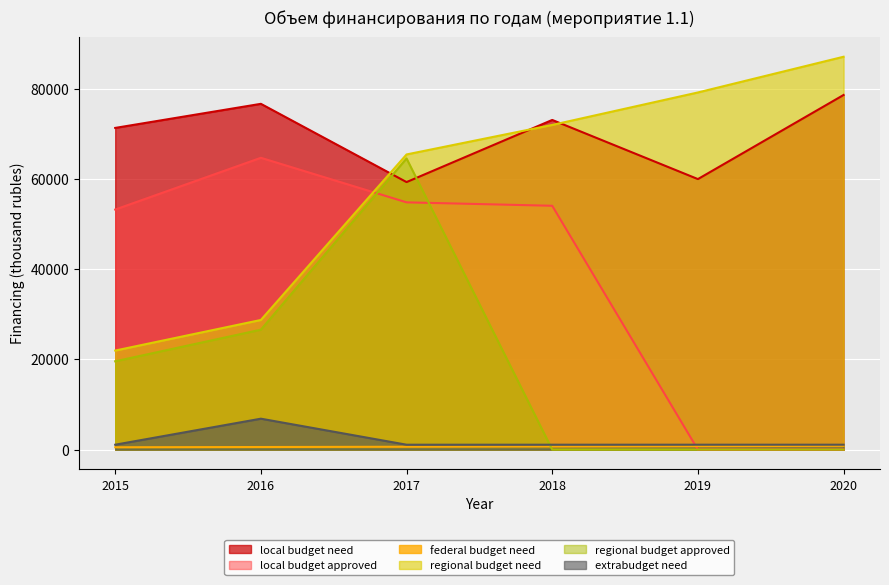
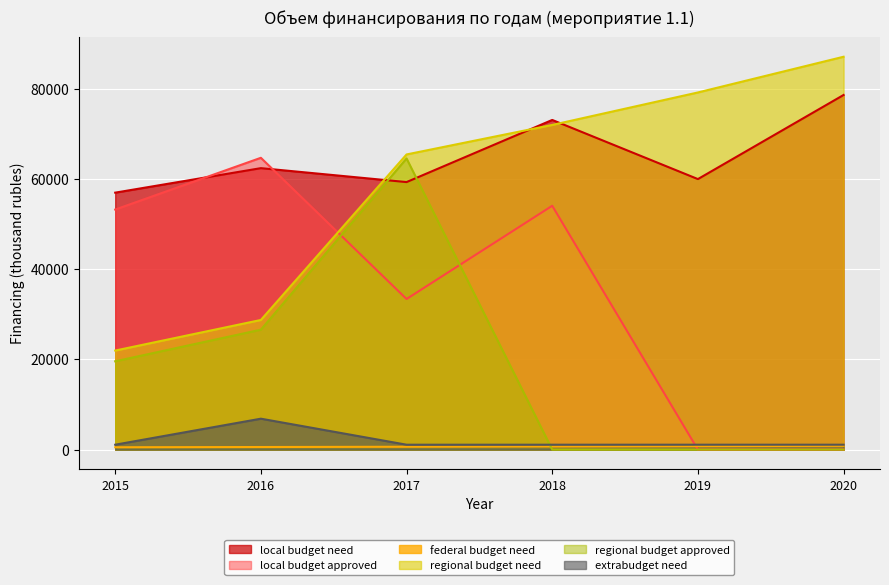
local budget need, 2015: 71000 -> 57000
local budget need, 2016: 77000 -> 62000
local budget approved, 2017: 55000 -> 33000
